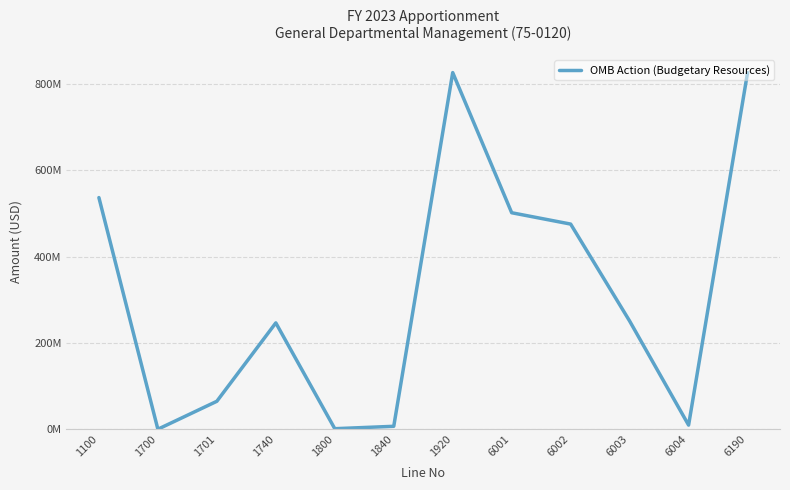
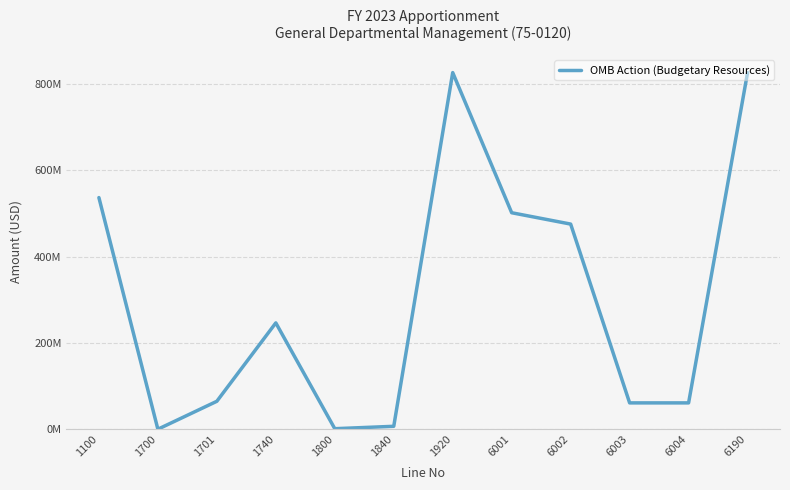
6003: 250000000 -> 60000000
6004: 10000000 -> 60000000
